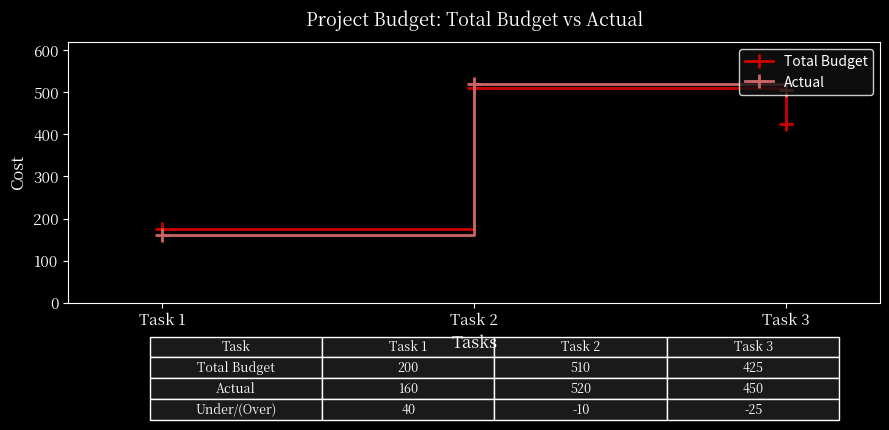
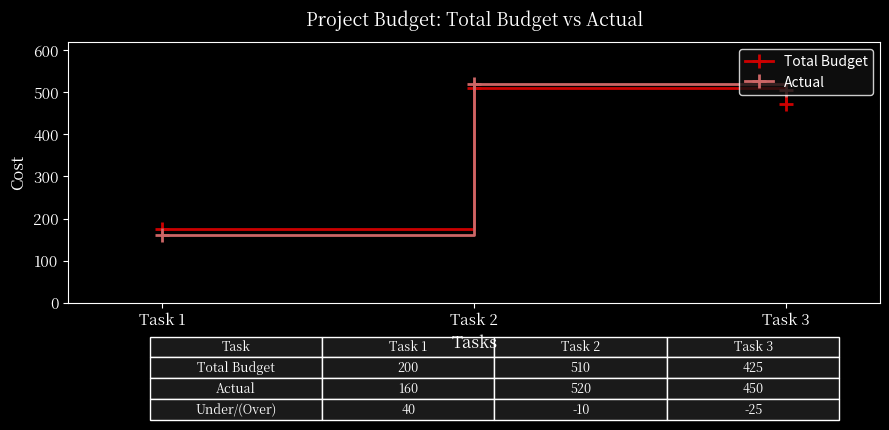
Total Budget, Task 3: 430 -> 470
